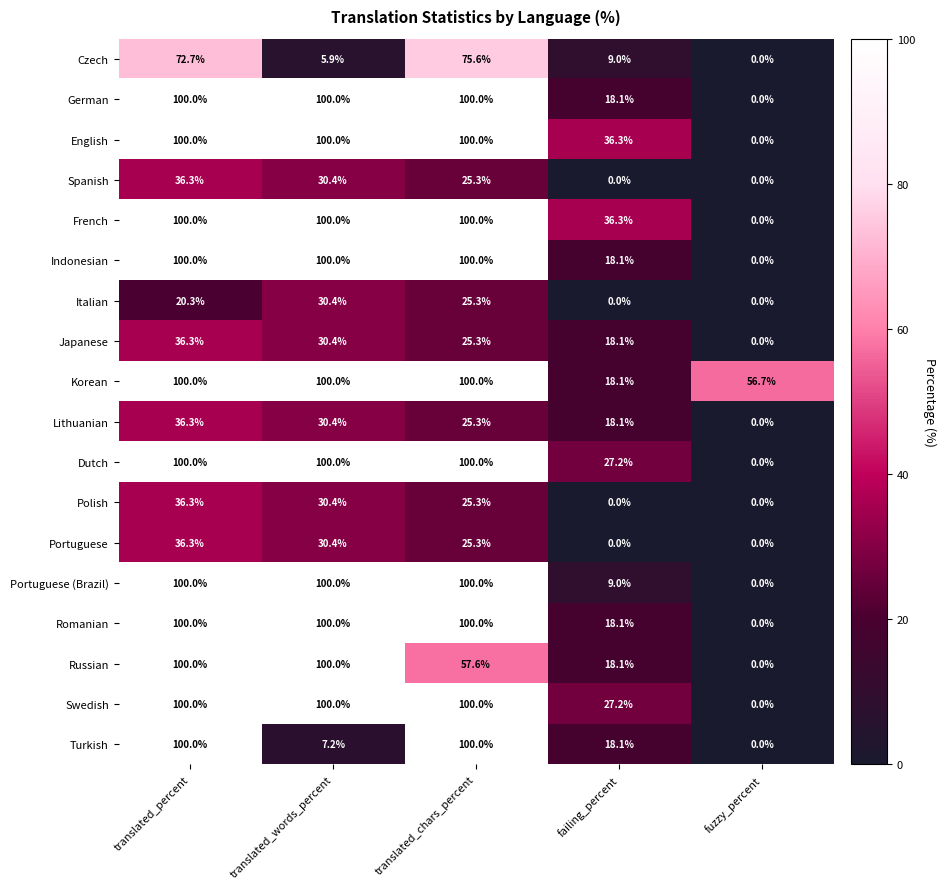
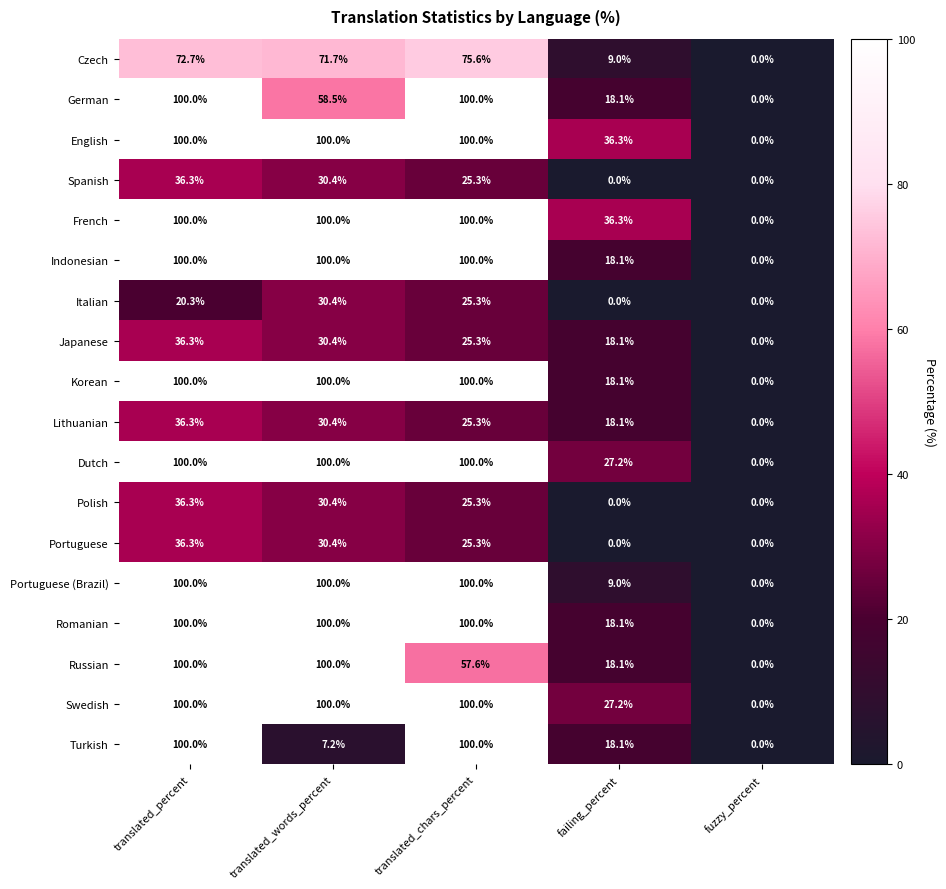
Czech, translated_words_percent: 5.9% -> 71.7%
German, translated_words_percent: 100.0% -> 58.5%
Korean, fuzzy_percent: 56.7% -> 0.0%
